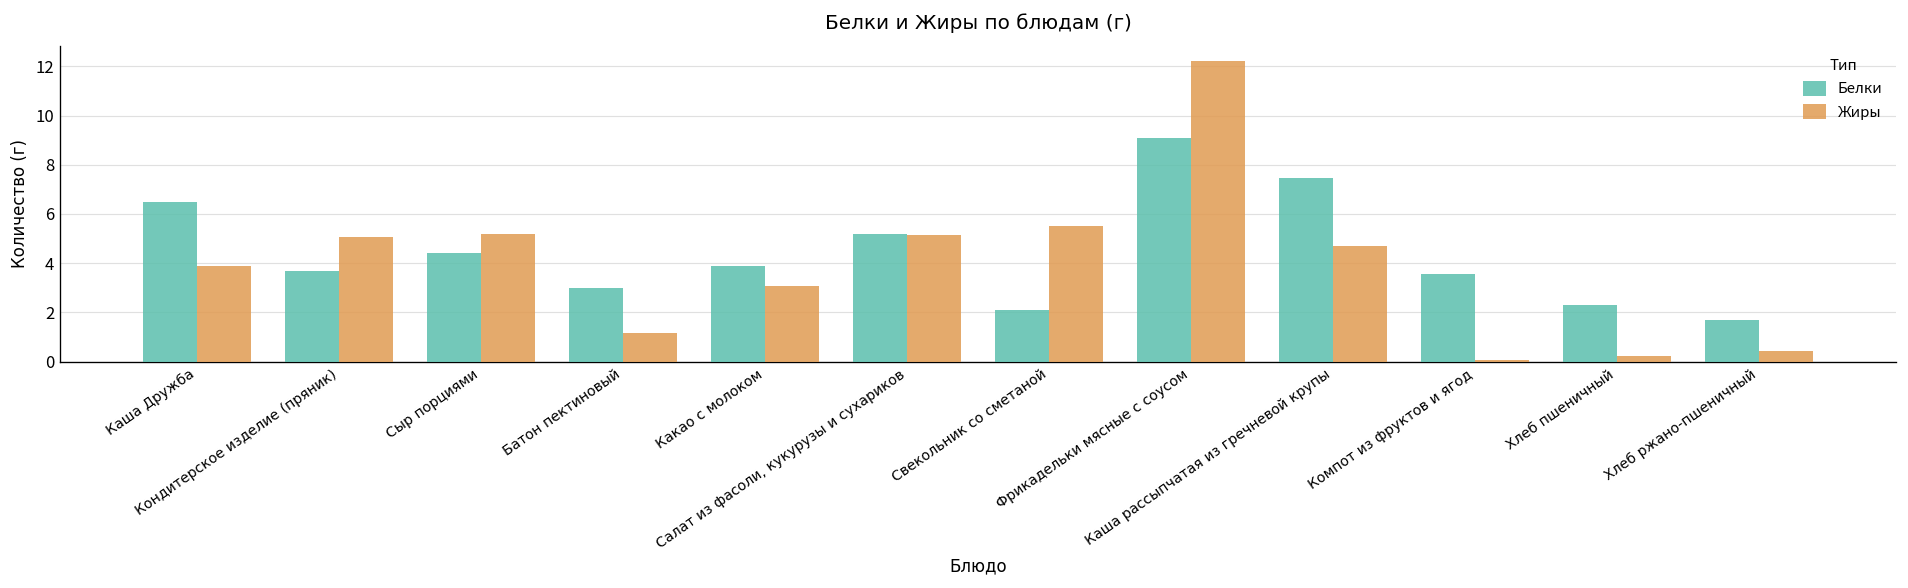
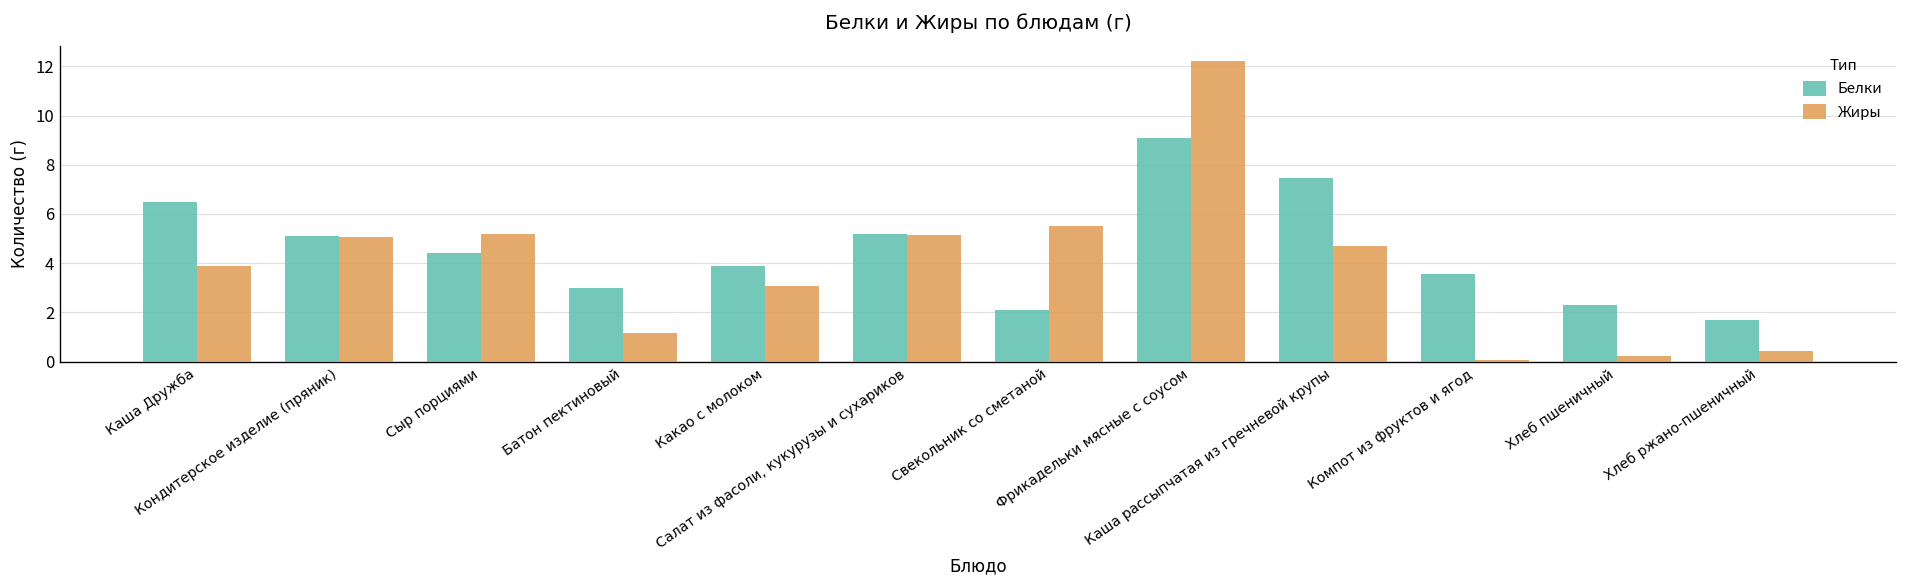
Белки, Кондитерское изделие (пряник): 3.7 -> 5.1
